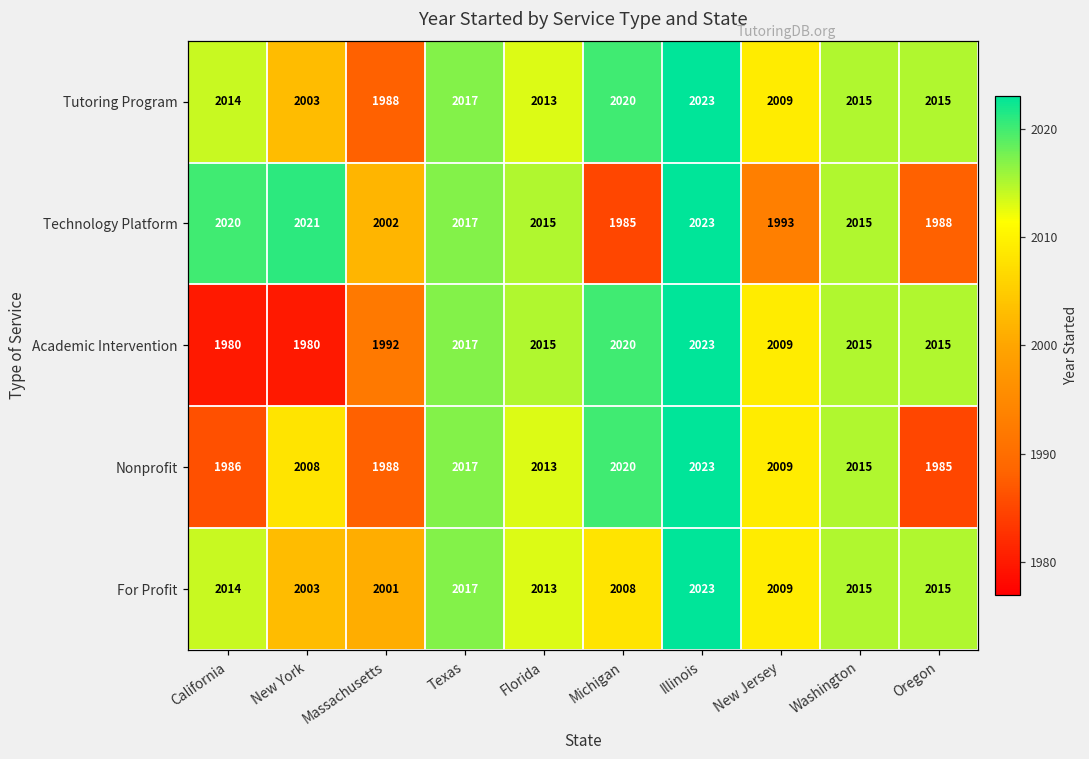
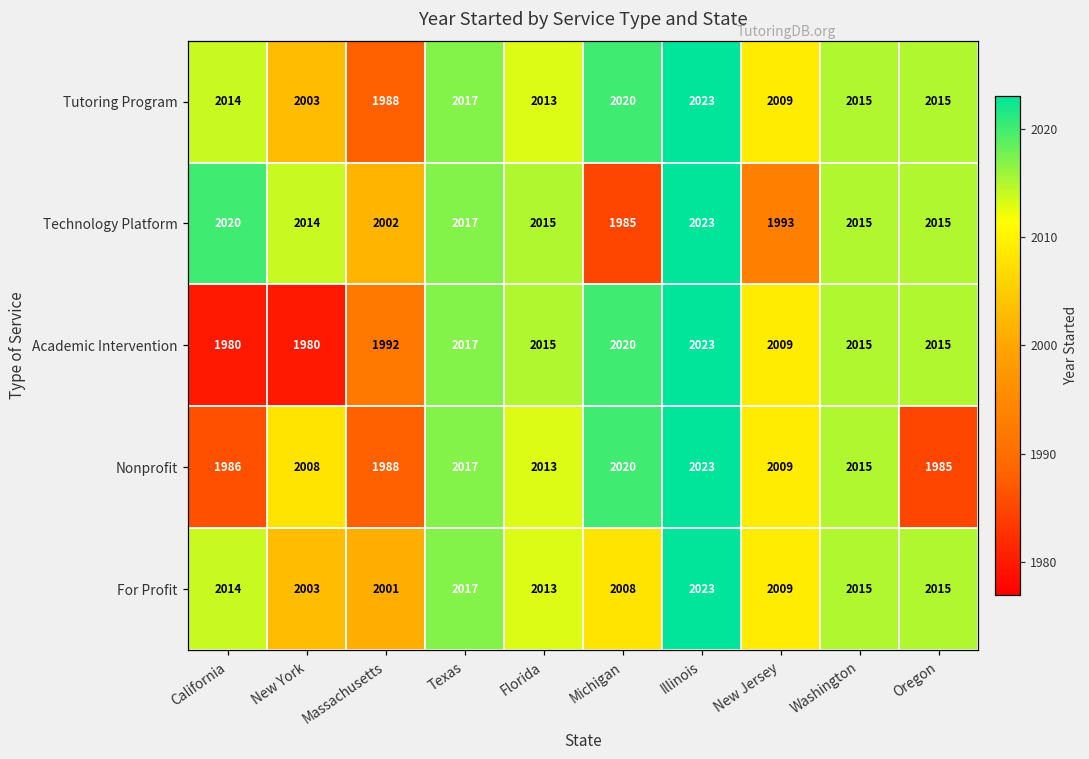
Technology Platform, New York: 2021 -> 2014
Technology Platform, Oregon: 1988 -> 2015
